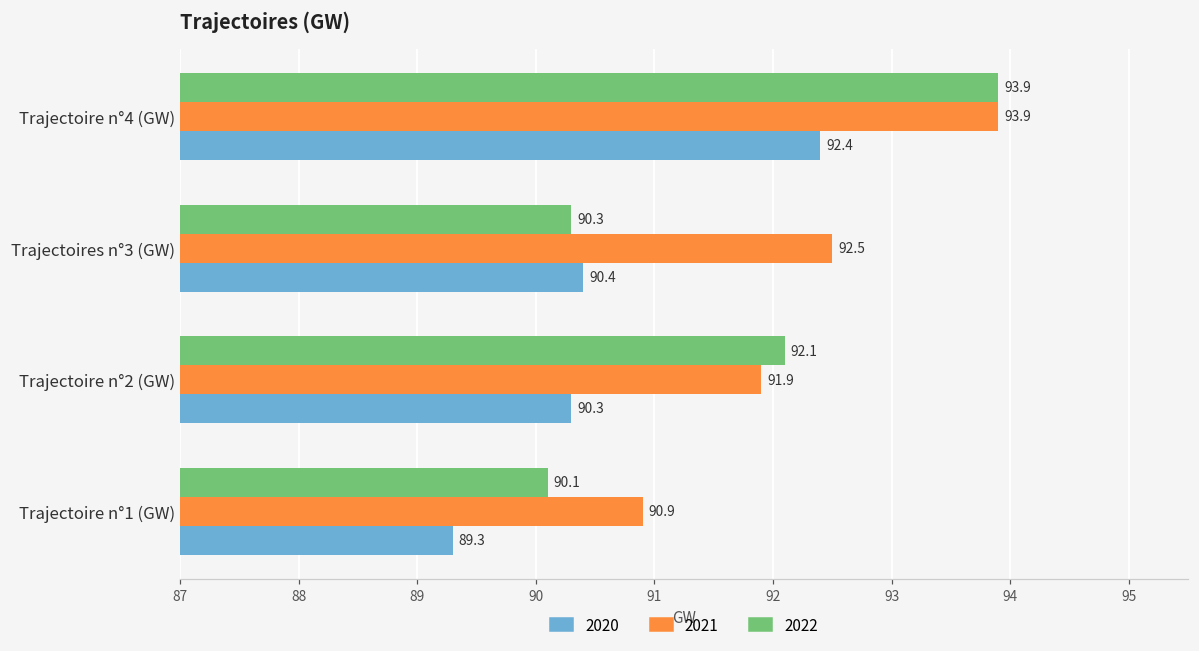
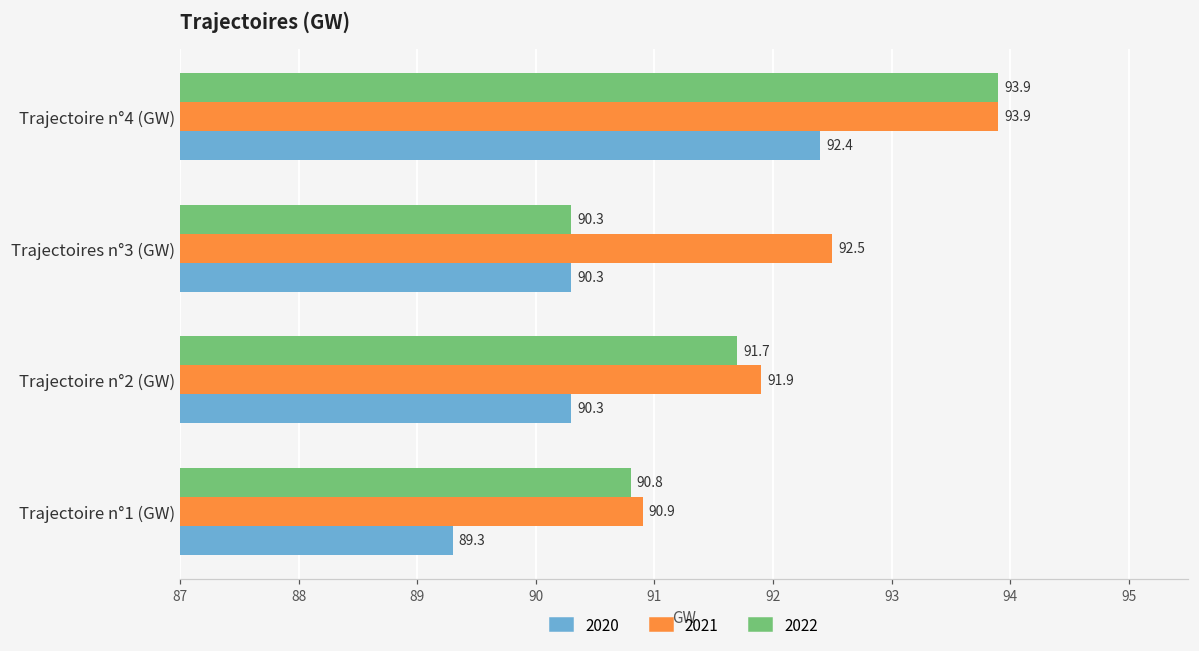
2020, Trajectoires n°3 (GW): 90.4 -> 90.3
2022, Trajectoire n°2 (GW): 92.1 -> 91.7
2022, Trajectoire n°1 (GW): 90.1 -> 90.8
